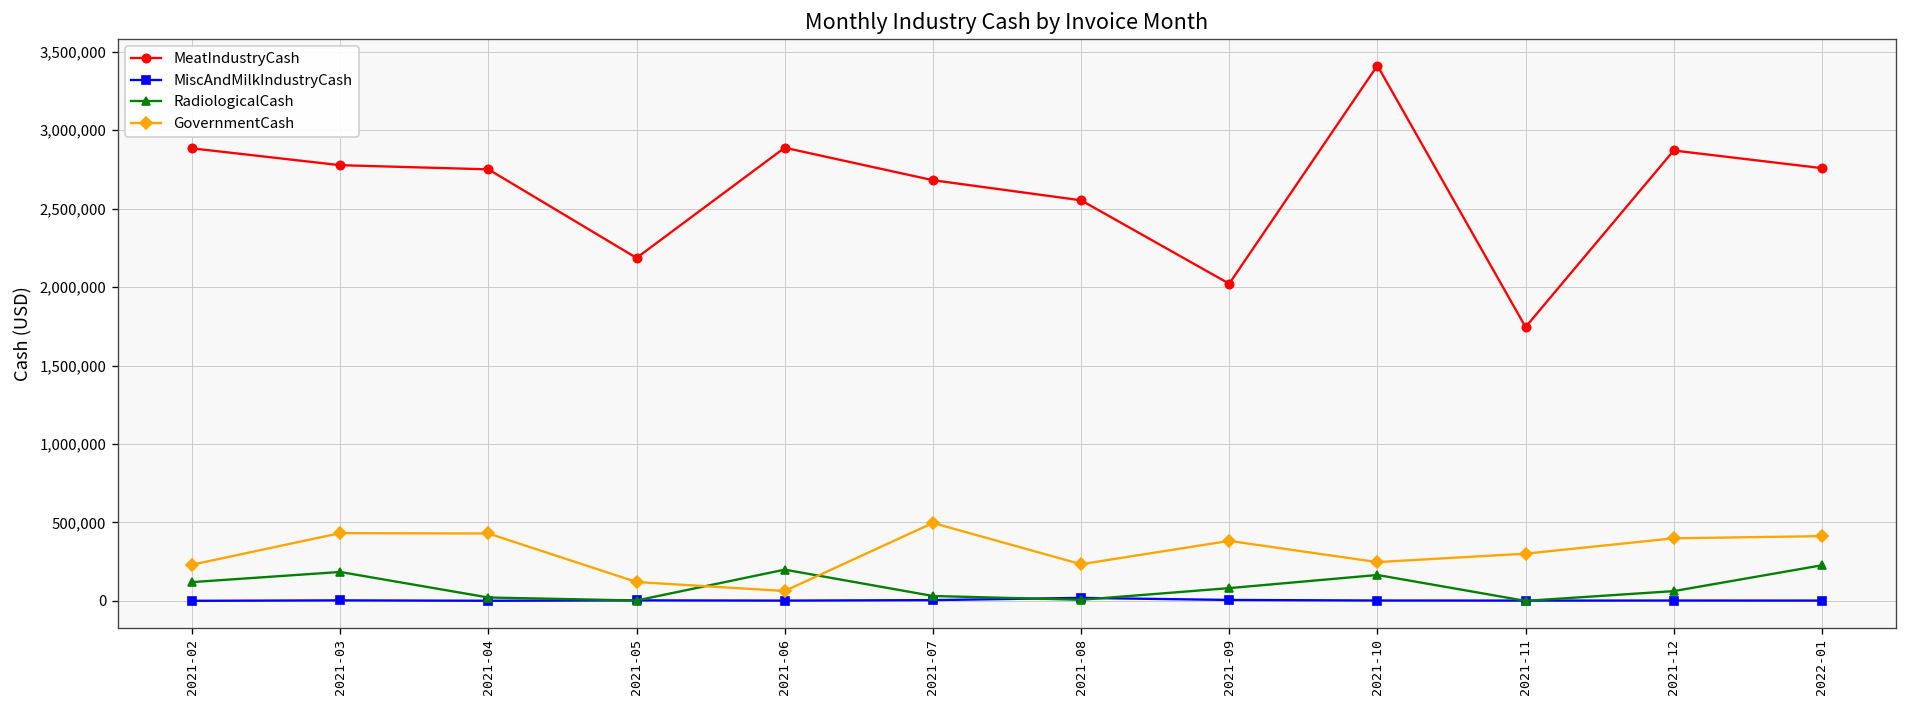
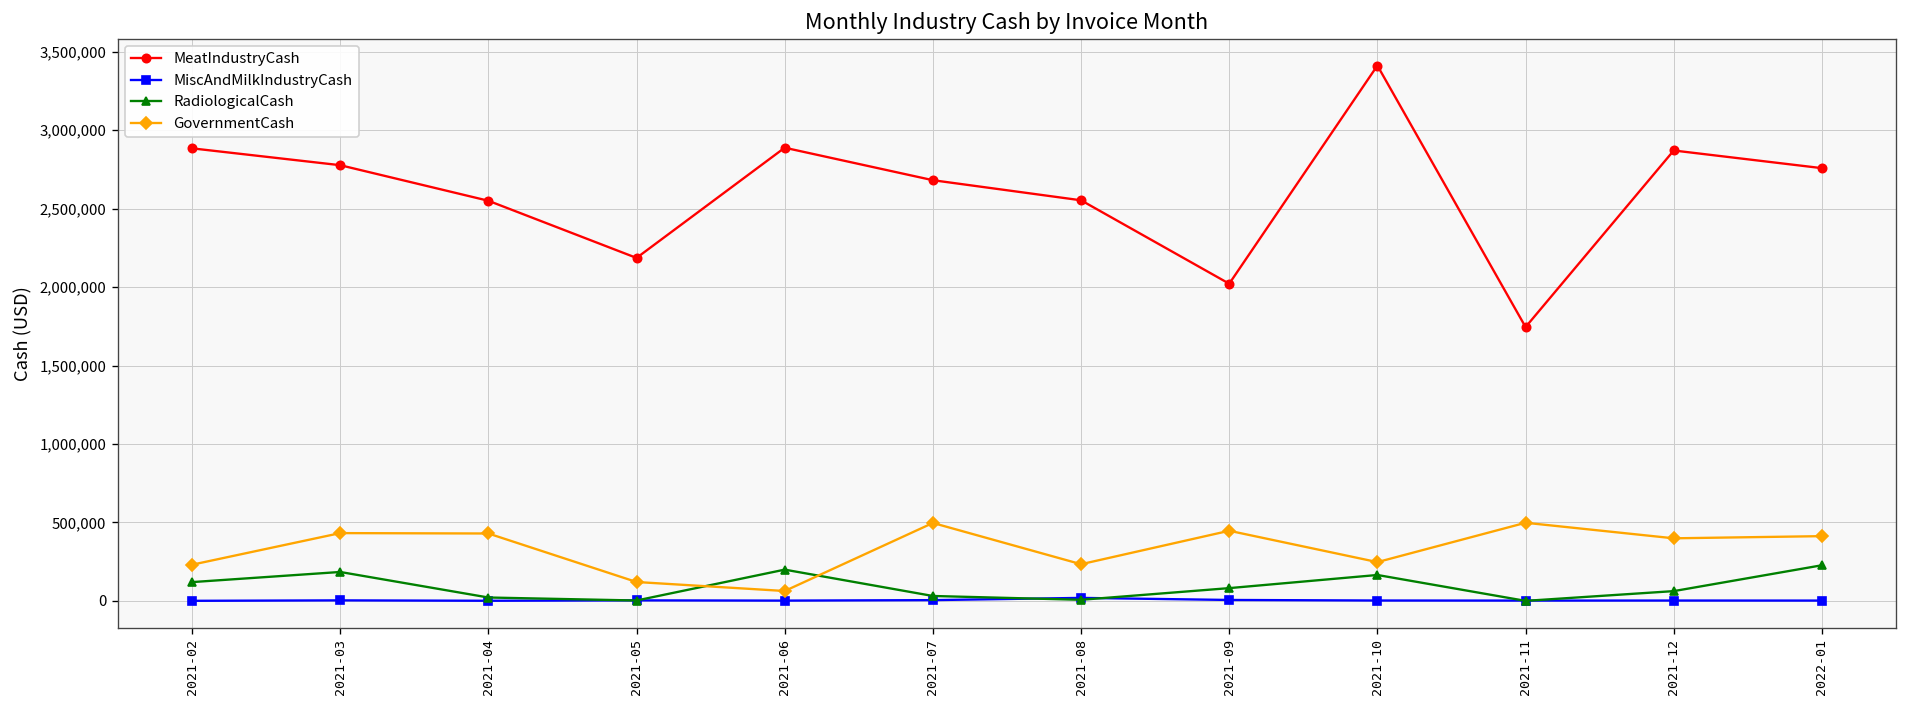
MeatIndustryCash, 2021-04: 2,750,000 -> 2,550,000
GovernmentCash, 2021-09: 380,000 -> 450,000
GovernmentCash, 2021-11: 300,000 -> 500,000
